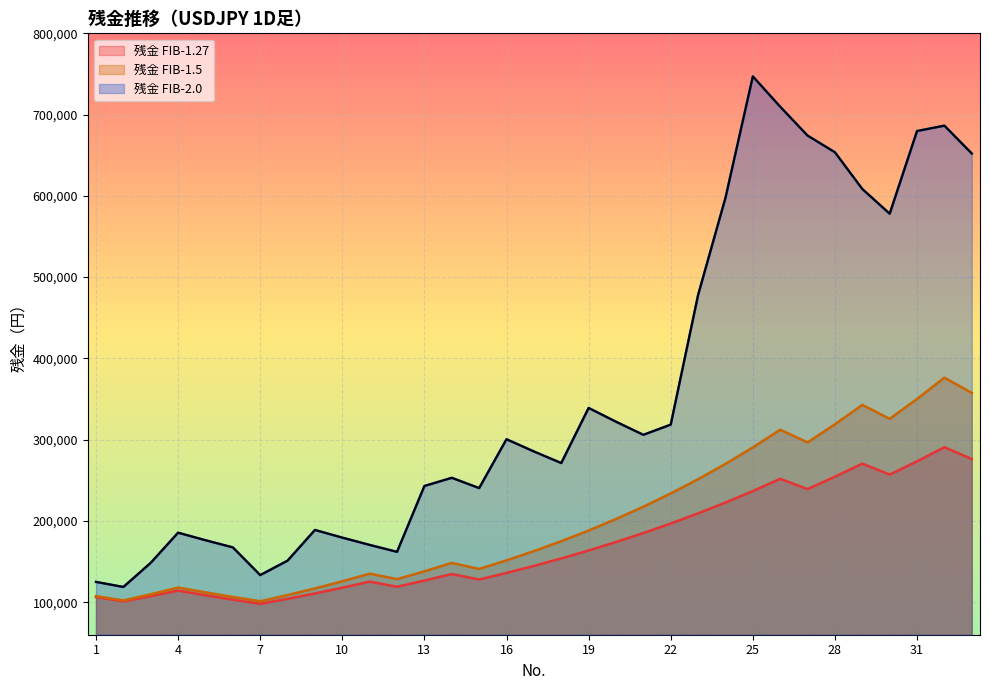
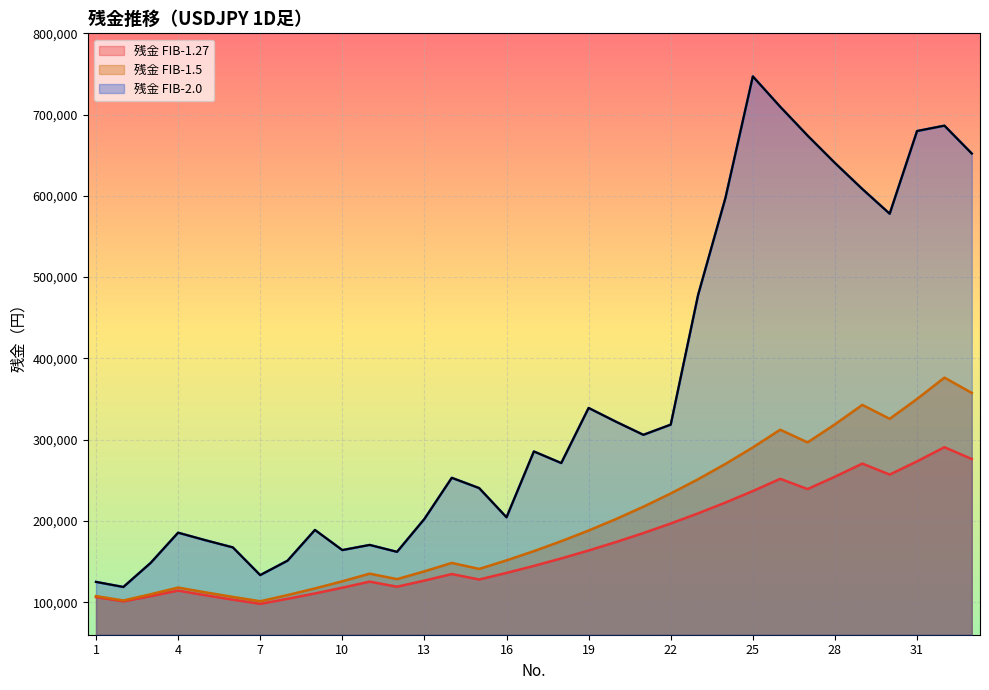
残金 FIB-2.0, 10: 180,000 -> 160,000
残金 FIB-2.0, 13: 240,000 -> 200,000
残金 FIB-2.0, 16: 300,000 -> 200,000
残金 FIB-2.0, 28: 650,000 -> 640,000
